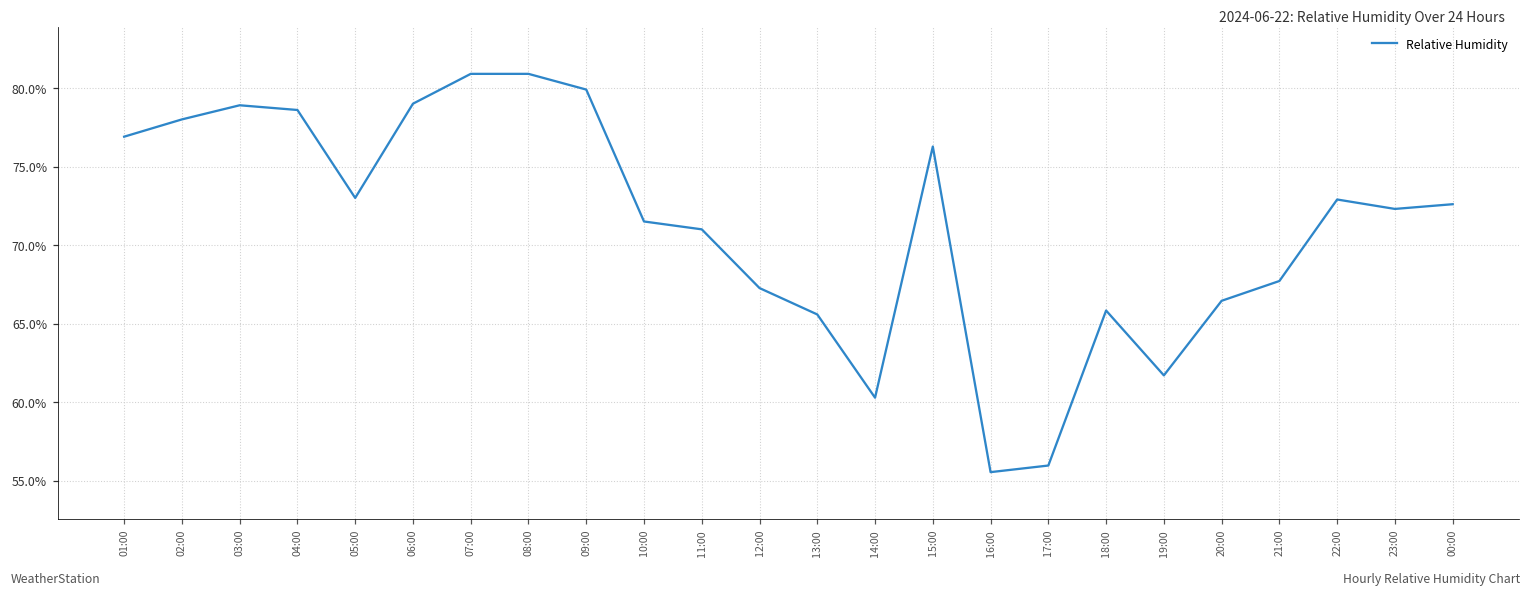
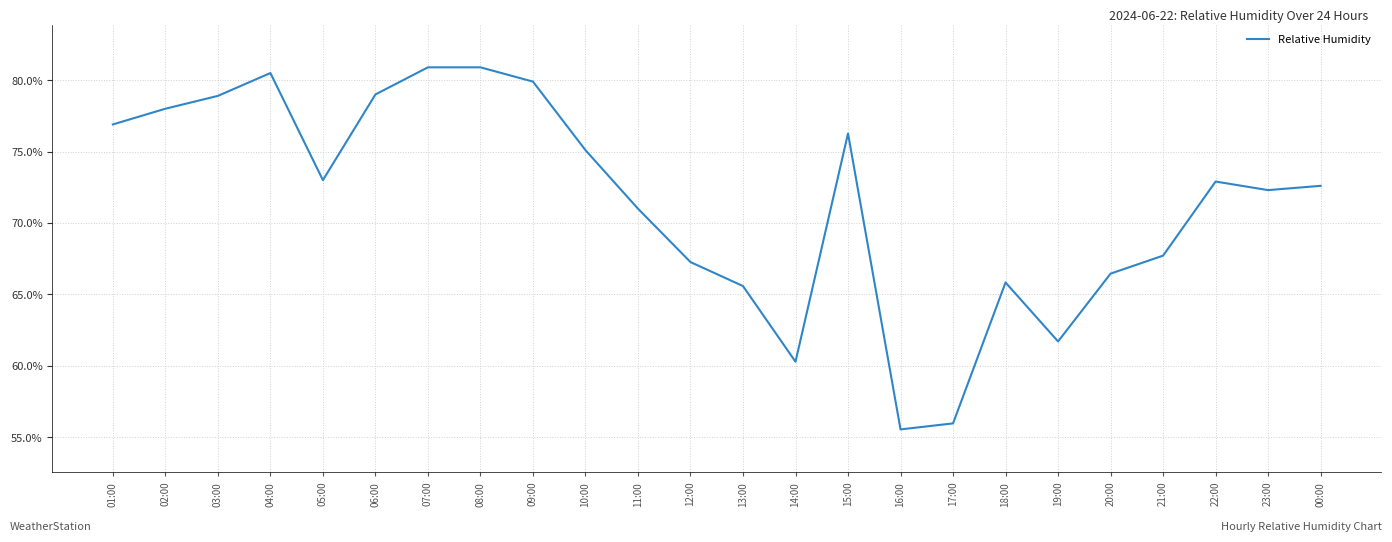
04:00: 78.6% -> 80.5%
10:00: 71.5% -> 75.1%
